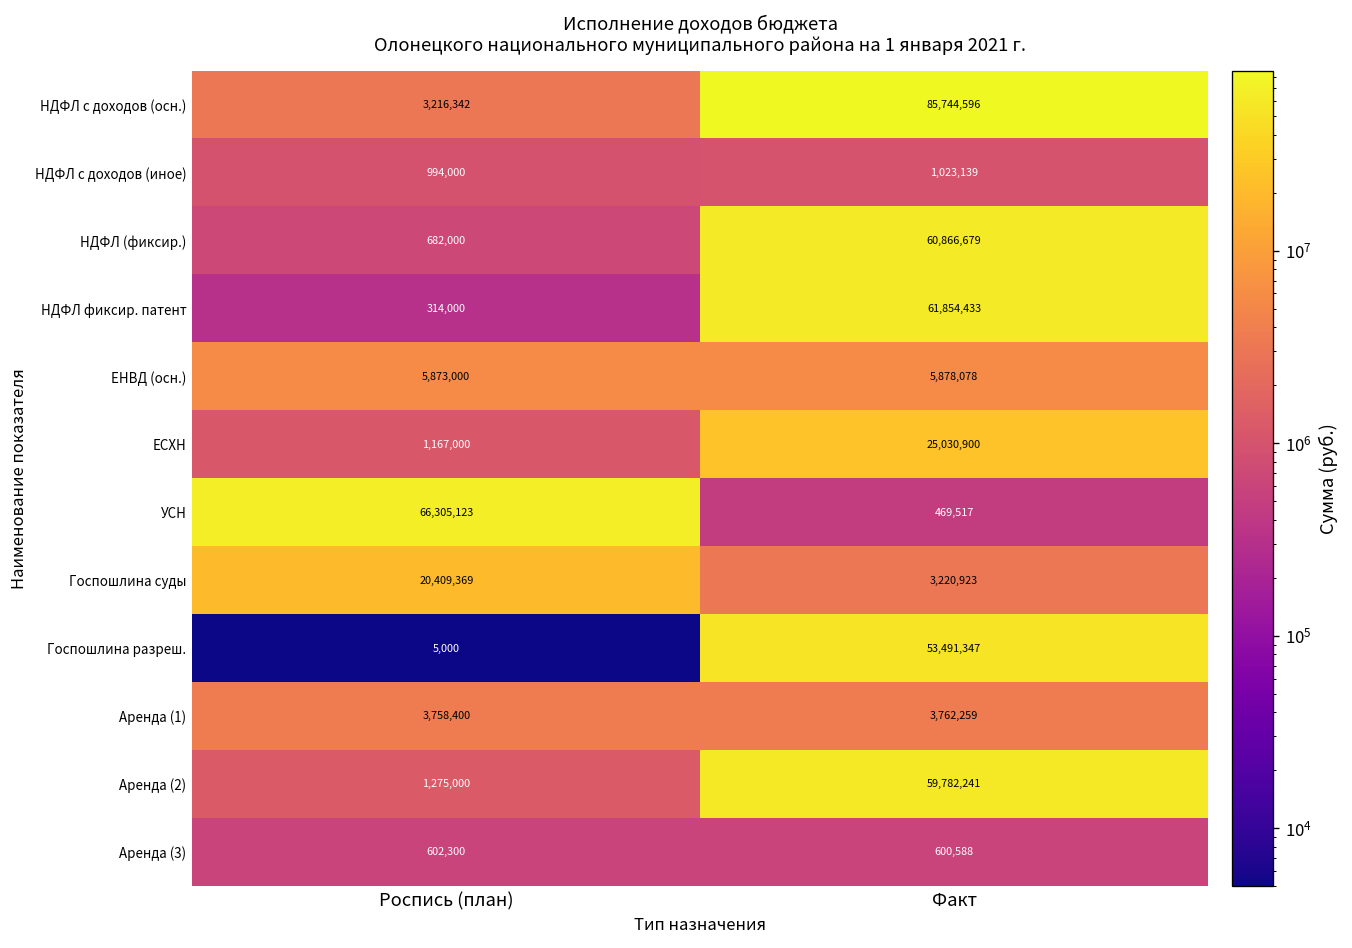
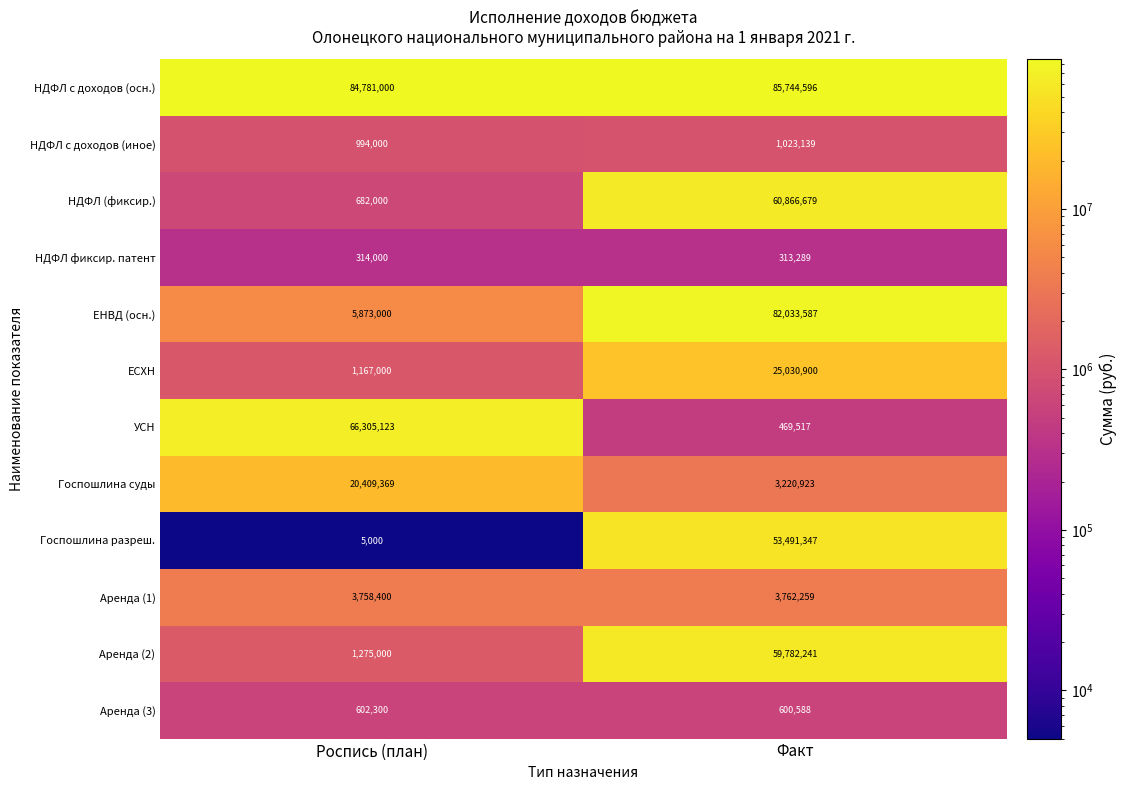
НДФЛ с доходов (осн.), Роспись (план): 3,216,342 -> 84,781,000
НДФЛ фиксир. патент, Факт: 61,854,433 -> 313,289
ЕНВД (осн.), Факт: 5,878,078 -> 82,033,587
